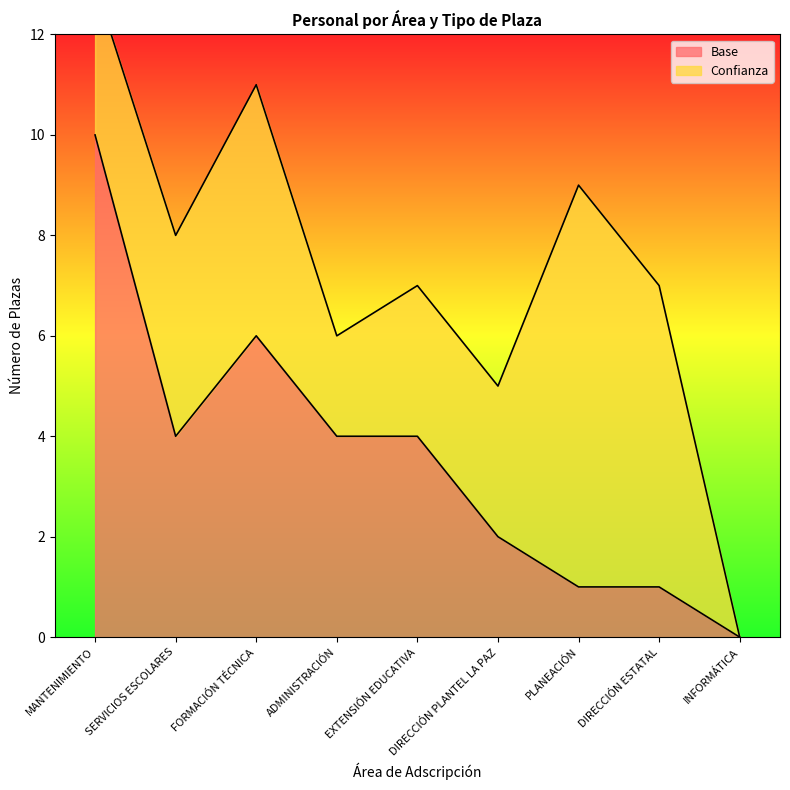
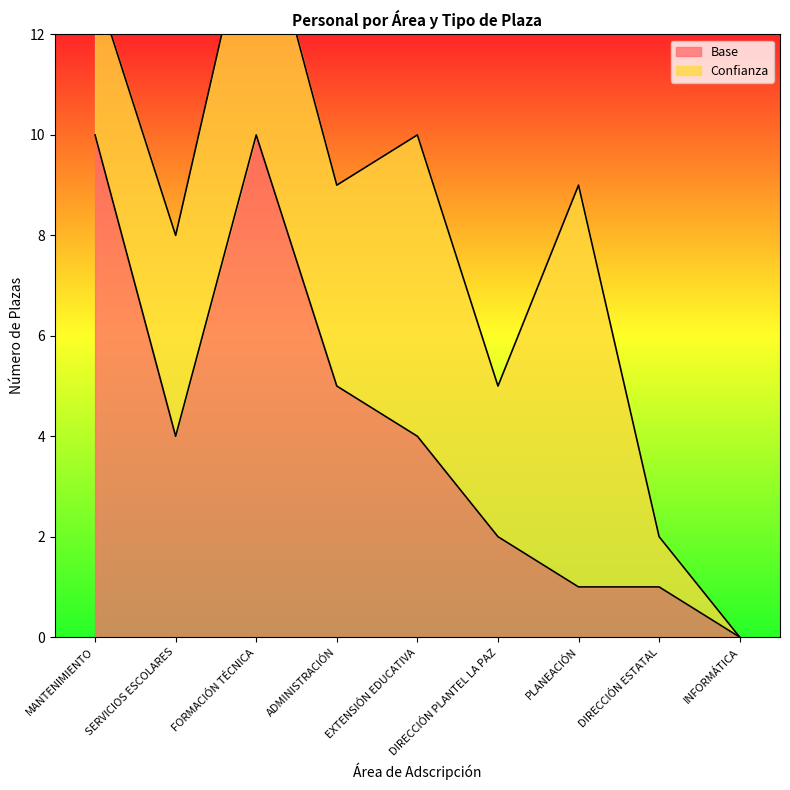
Base, FORMACIÓN TÉCNICA: 6 -> 10
Base, ADMINISTRACIÓN: 4 -> 5
Confianza, ADMINISTRACIÓN: 2 -> 4
Confianza, EXTENSIÓN EDUCATIVA: 3 -> 6
Confianza, DIRECCIÓN ESTATAL: 6 -> 1
